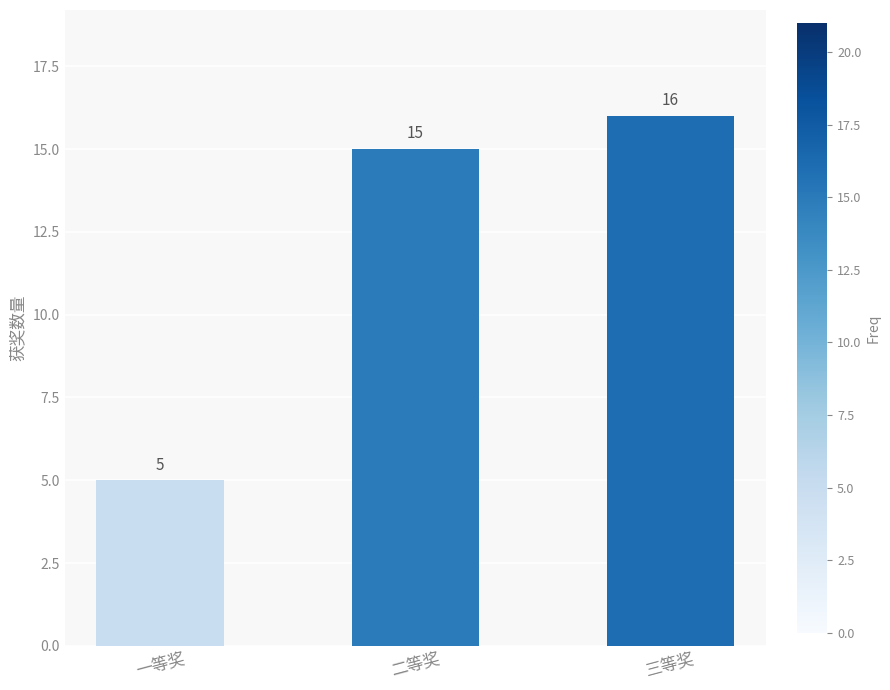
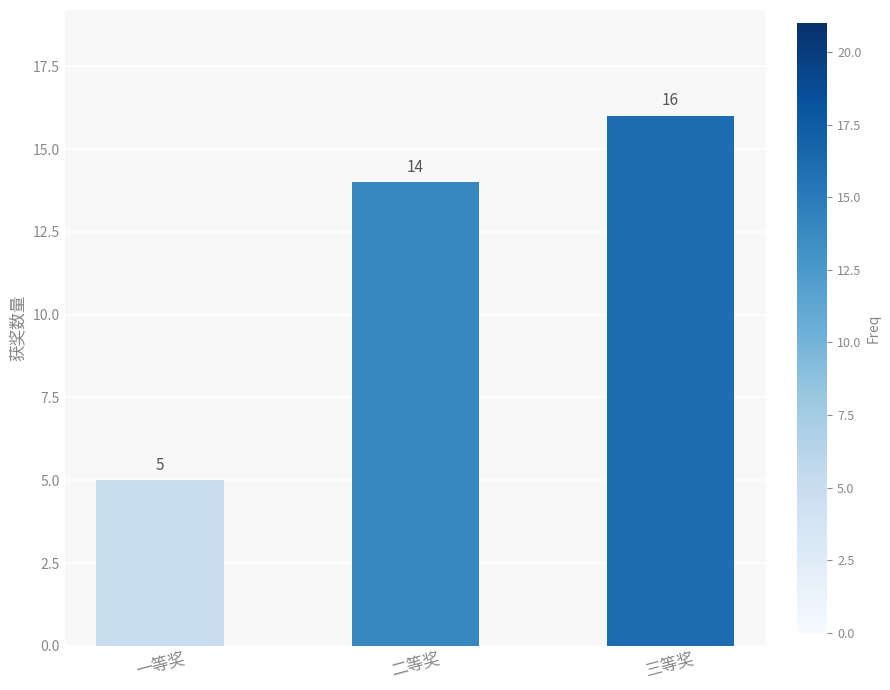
二等奖: 15 -> 14
